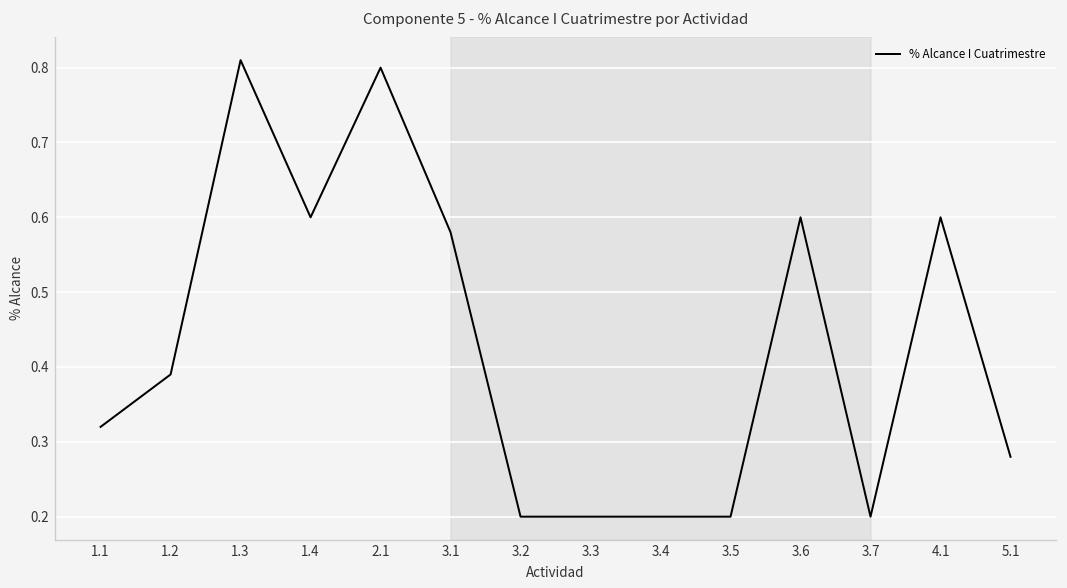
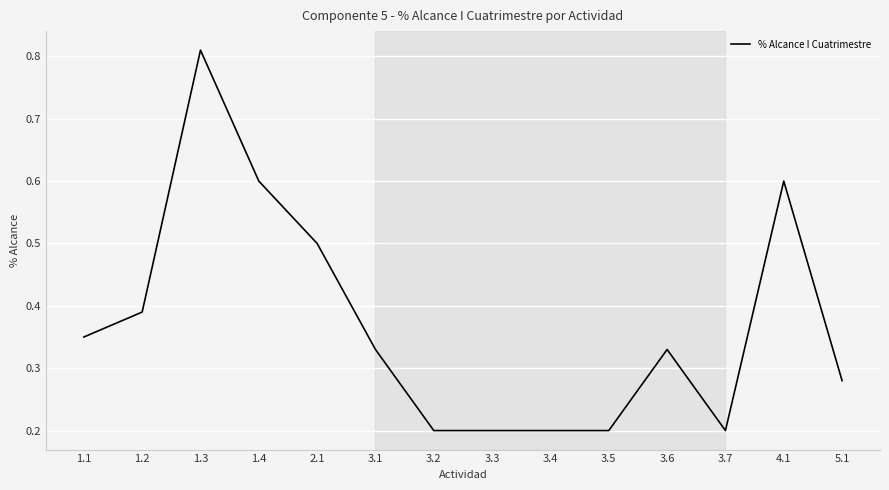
1.1: 0.32 -> 0.35
2.1: 0.8 -> 0.5
3.1: 0.58 -> 0.33
3.6: 0.60 -> 0.33
